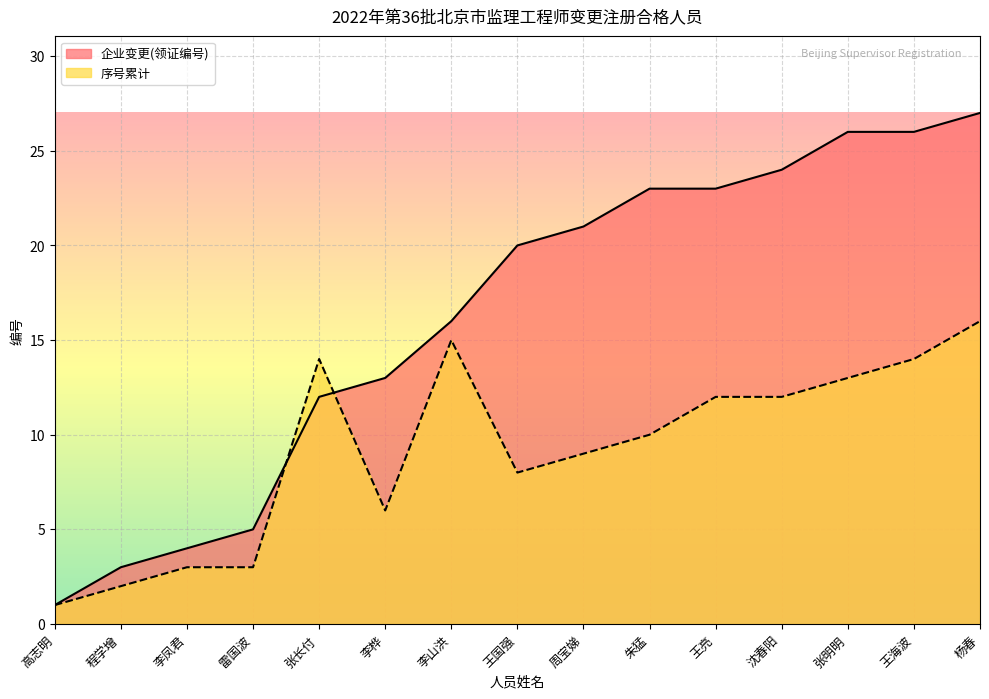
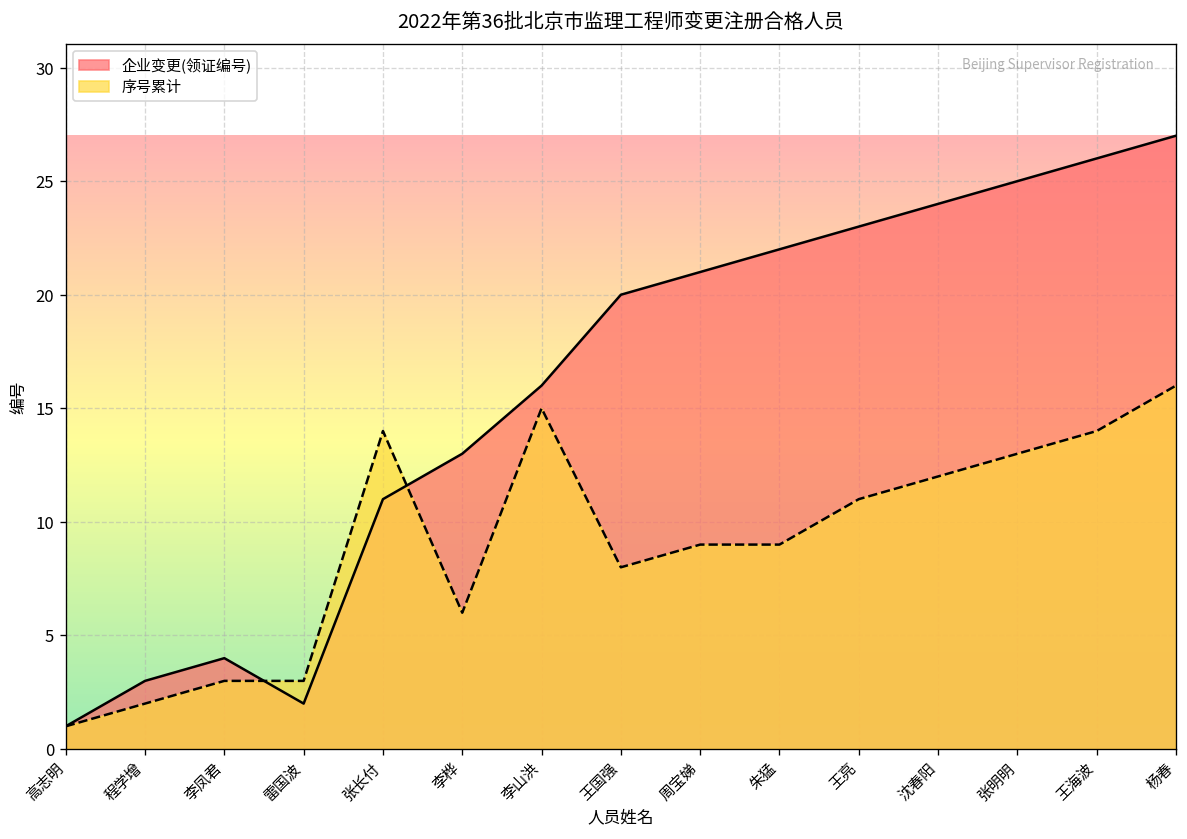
企业变更(领证编号), 雷国波: 5 -> 2
企业变更(领证编号), 张长付: 12 -> 11
企业变更(领证编号), 朱猛: 23 -> 22
序号累计, 朱猛: 10 -> 9
序号累计, 王亮: 12 -> 11
企业变更(领证编号), 张明明: 26 -> 25
